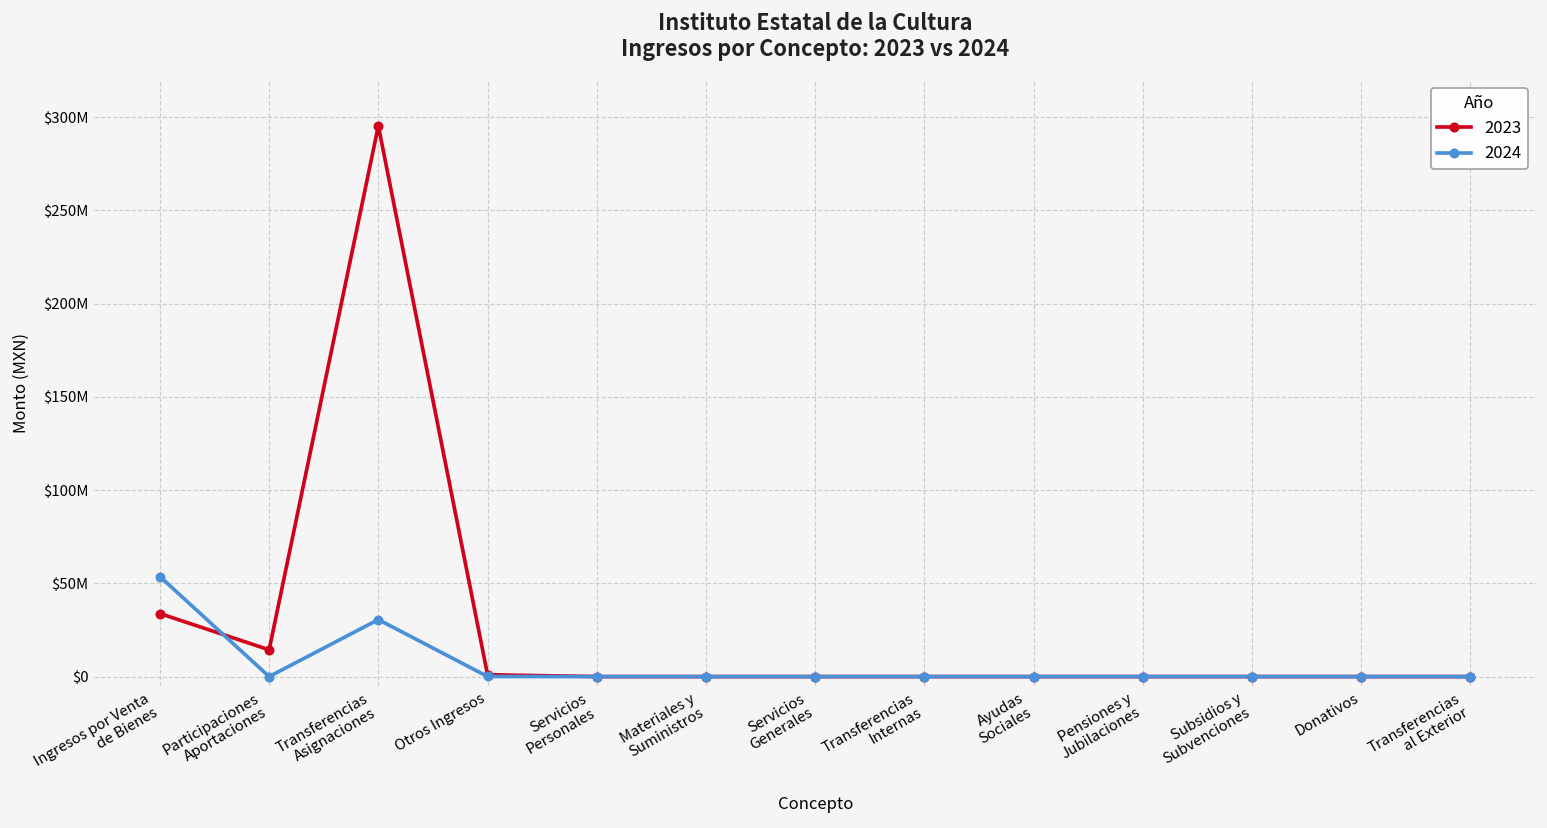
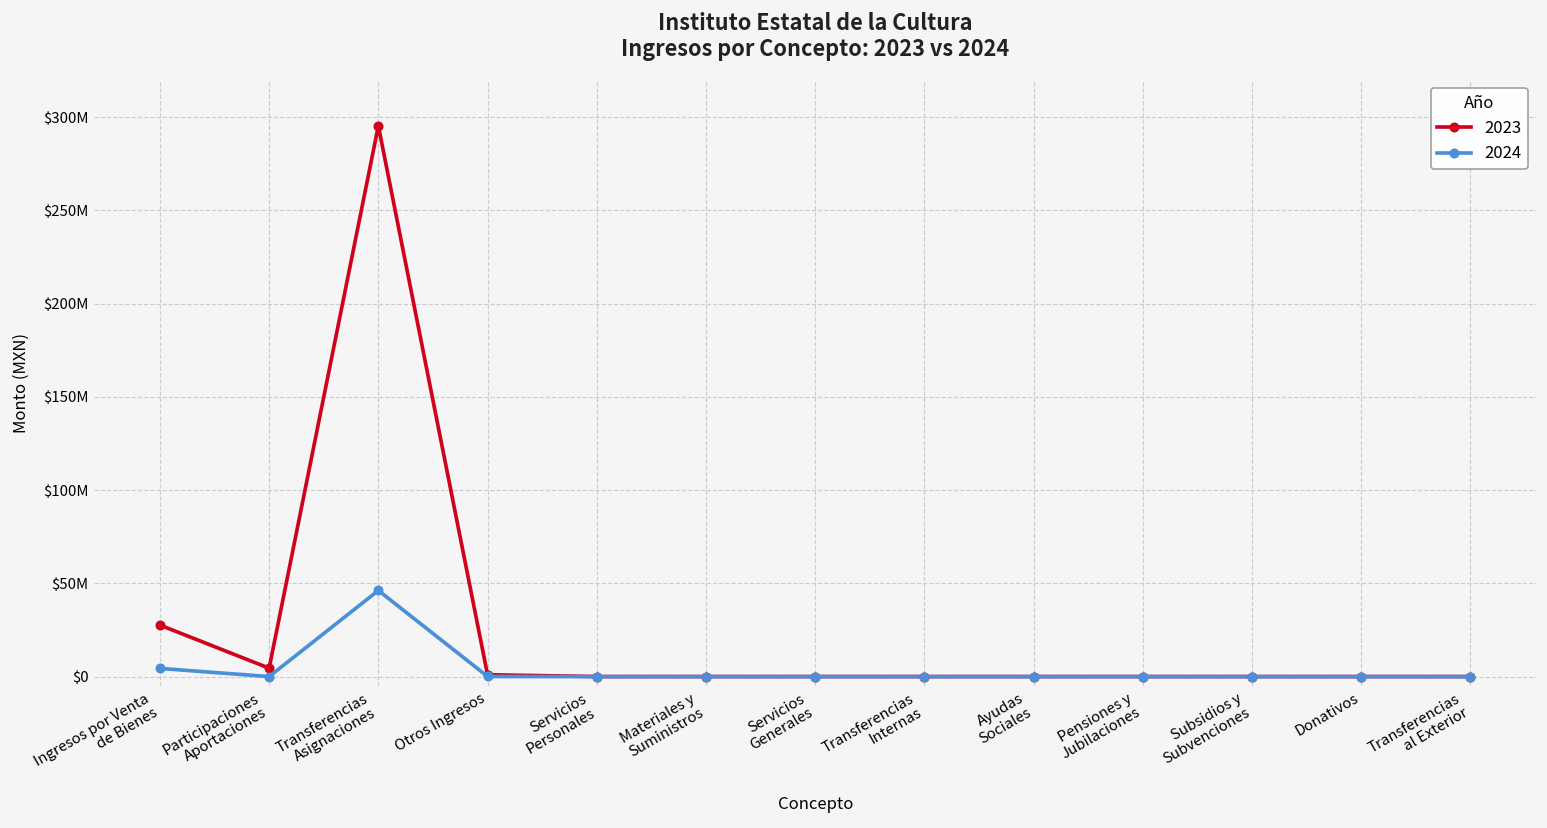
2023, Ingresos por Venta de Bienes: $34000000 -> $28000000
2024, Ingresos por Venta de Bienes: $54000000 -> $4000000
2023, Participaciones Aportaciones: $14000000 -> $5000000
2024, Transferencias Asignaciones: $31000000 -> $46000000
